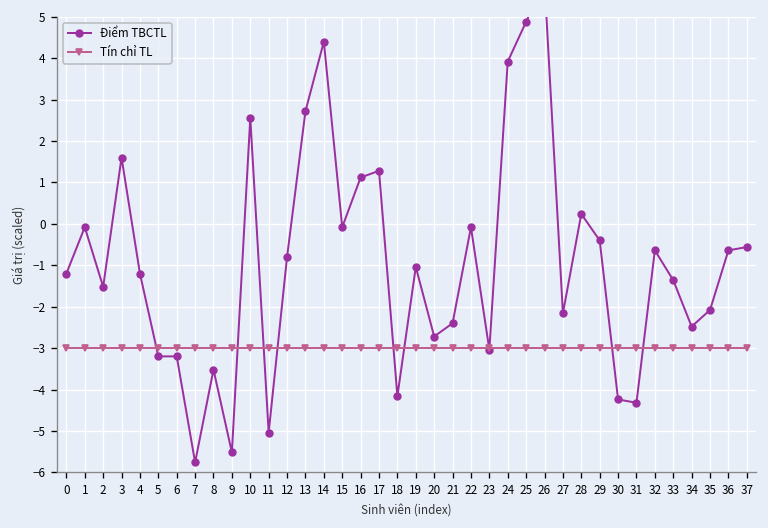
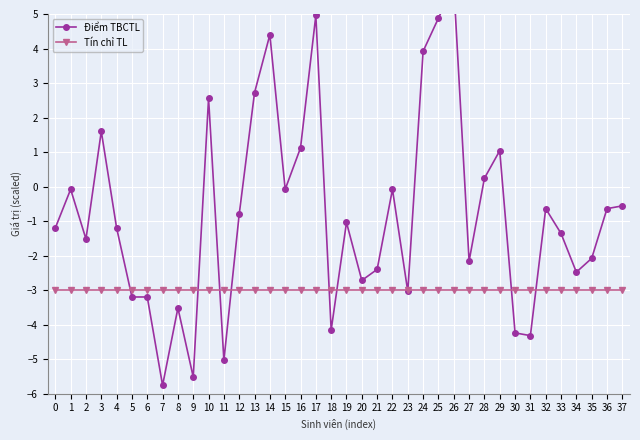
Điểm TBCTL, 17: 1.3 -> 5.0
Điểm TBCTL, 29: -0.4 -> 1.0
